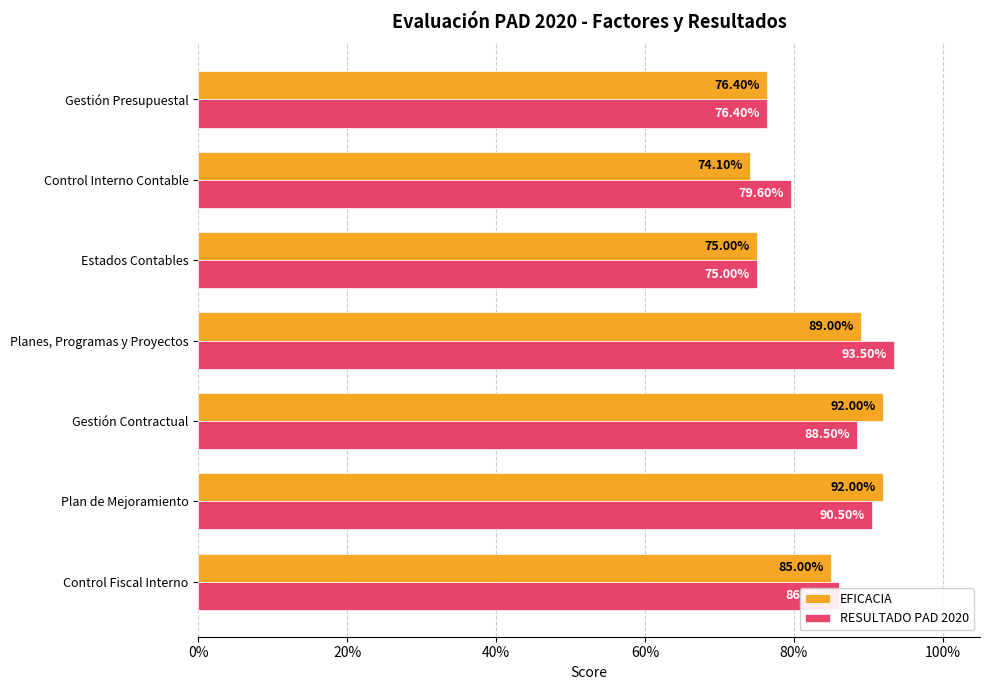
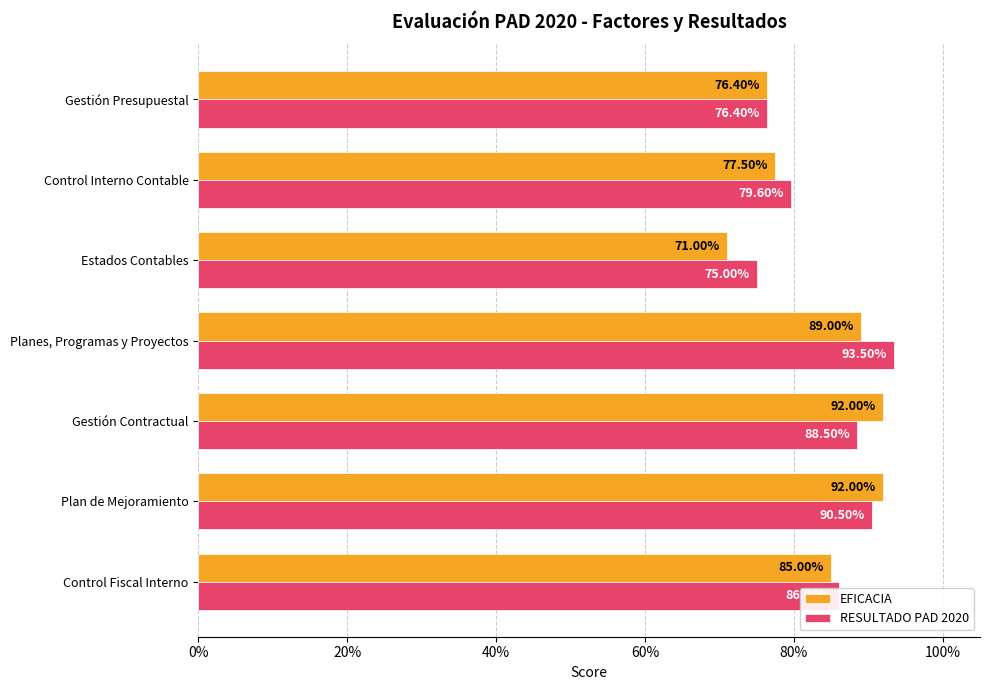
EFICACIA, Control Interno Contable: 74.10% -> 77.50%
EFICACIA, Estados Contables: 75.00% -> 71.00%
